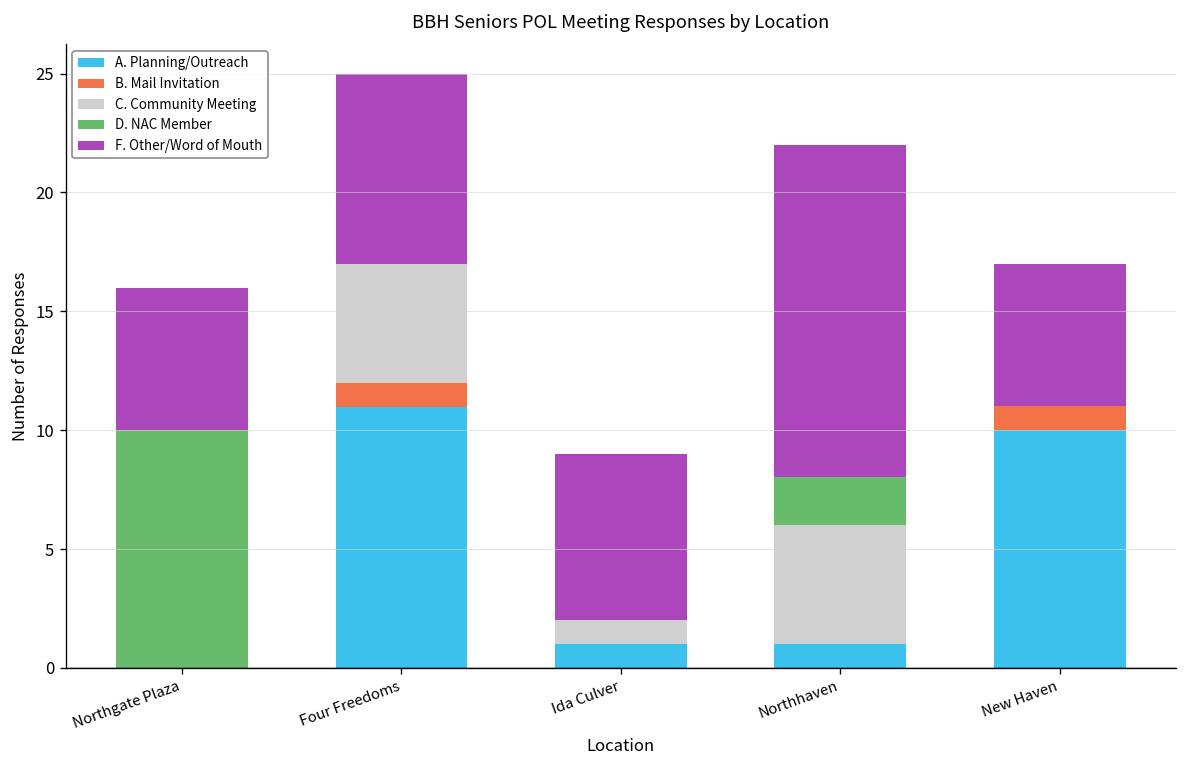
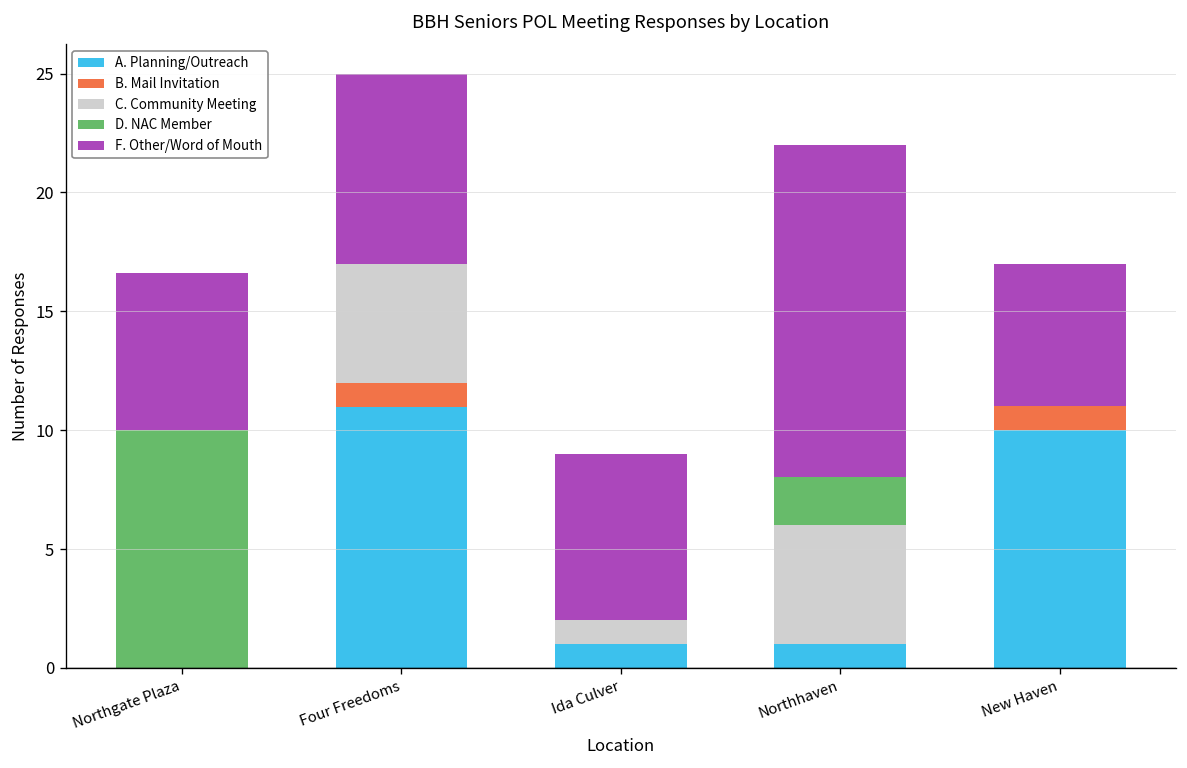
F. Other/Word of Mouth, Northgate Plaza: 6.0 -> 6.6
